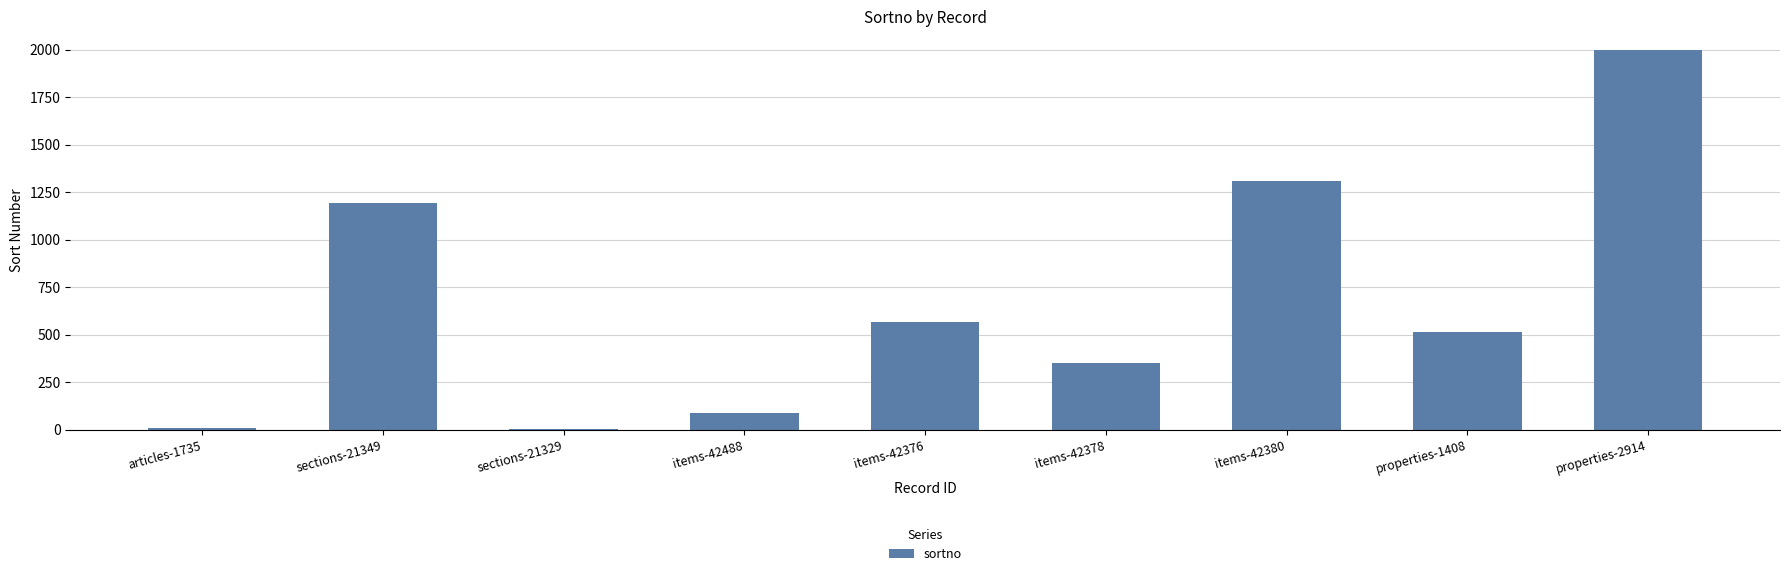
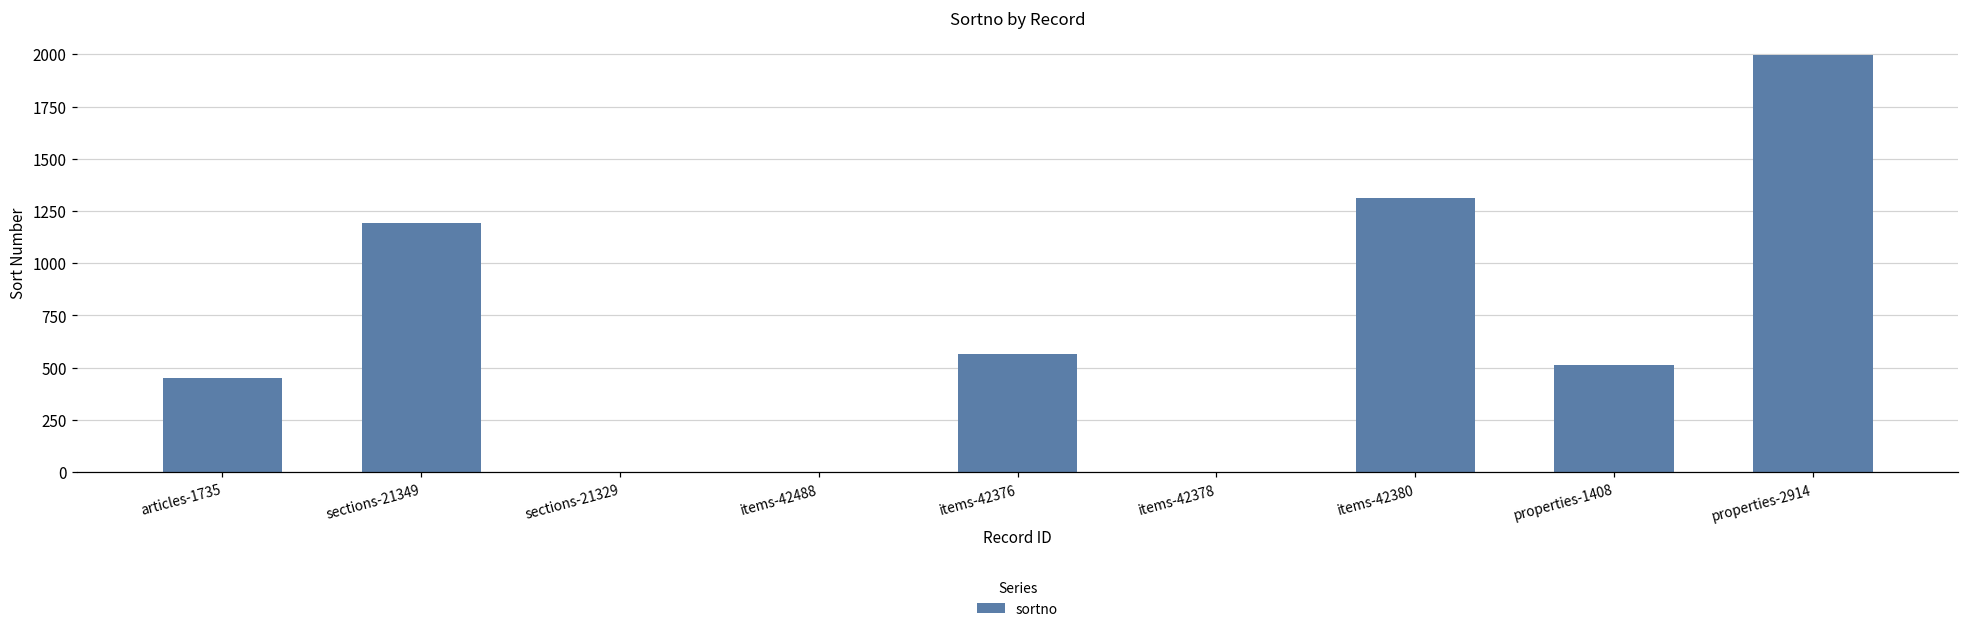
articles-1735: 10 -> 450
items-42488: 90 -> 0
items-42378: 350 -> 0
